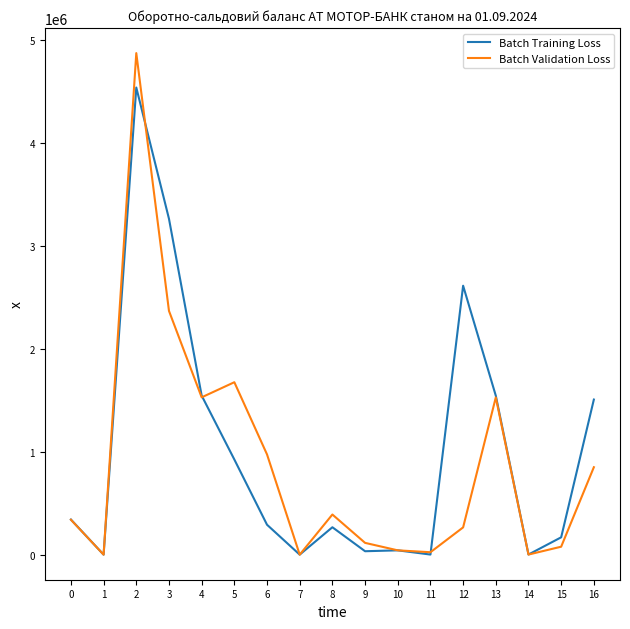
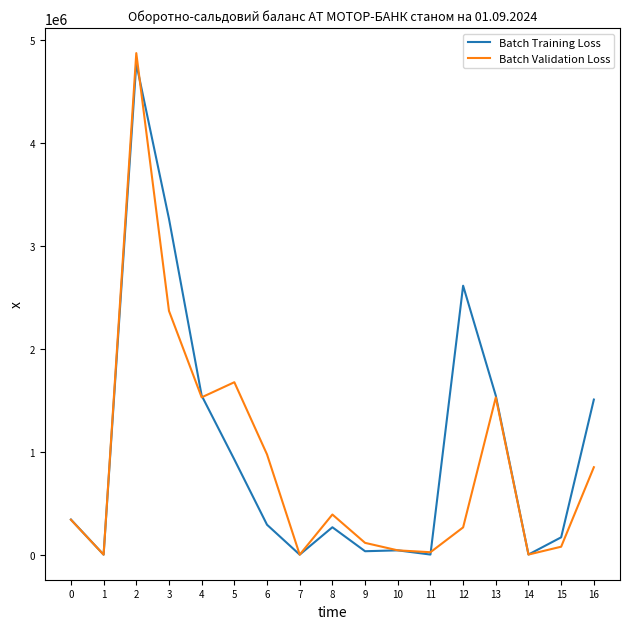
Batch Training Loss, 2: 4540000 -> 4770000
